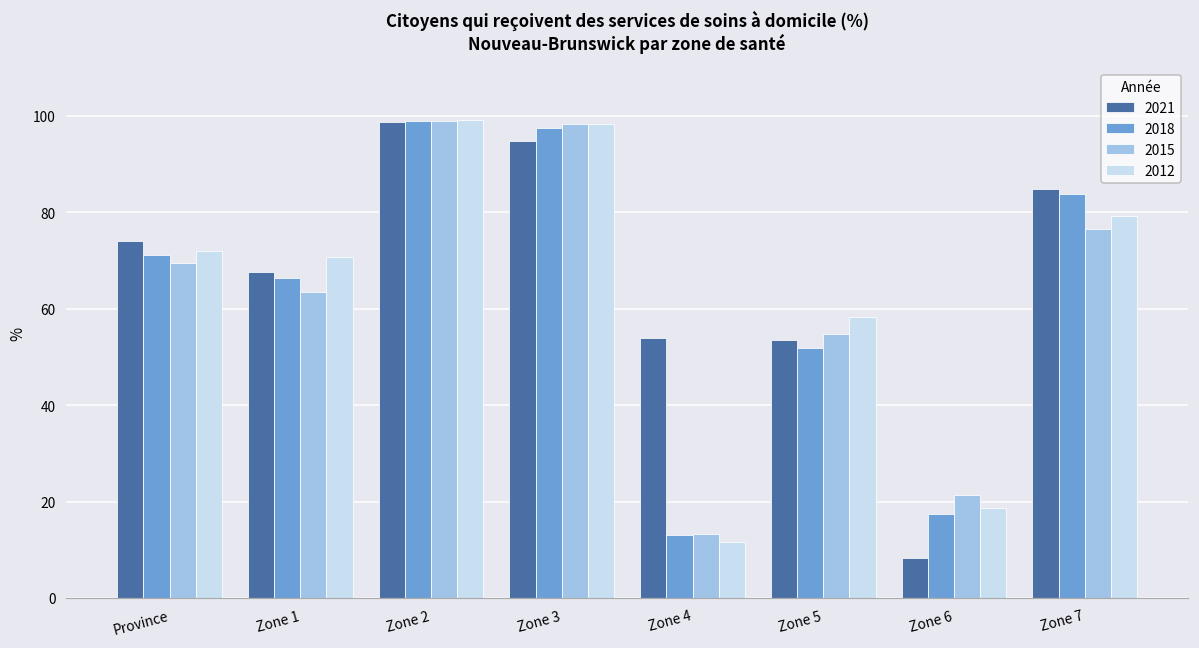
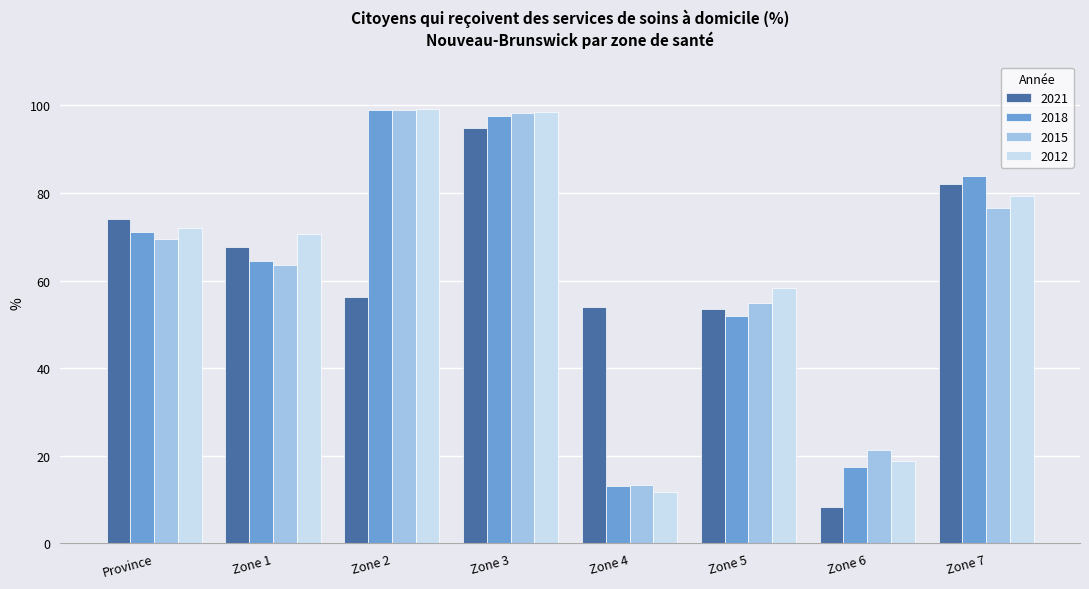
2018, Zone 1: 66 -> 64
2021, Zone 2: 99 -> 56
2021, Zone 7: 85 -> 82
